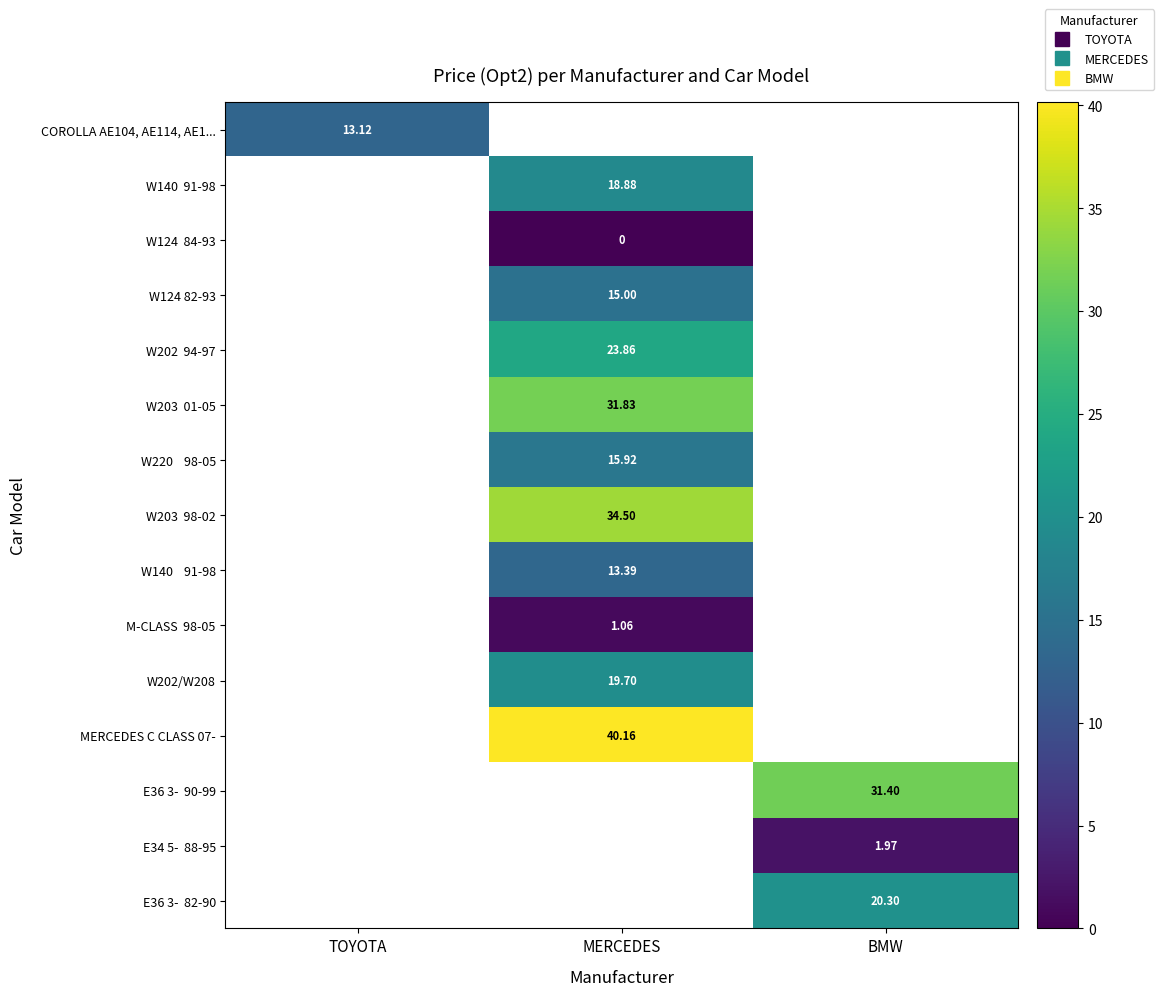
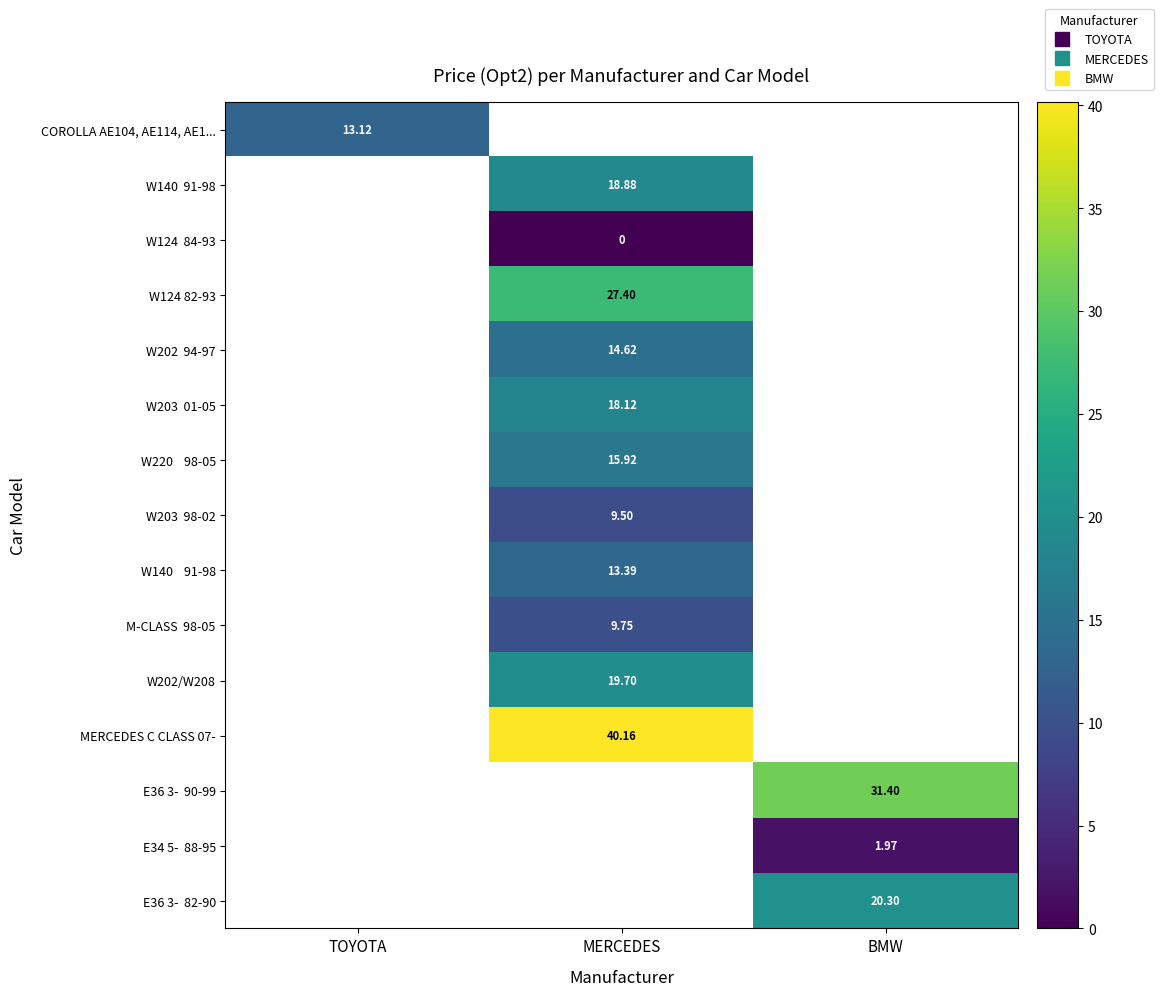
W124 82-93, MERCEDES: 15.00 -> 27.40
W202 94-97, MERCEDES: 23.86 -> 14.62
W203 01-05, MERCEDES: 31.83 -> 18.12
W203 98-02, MERCEDES: 34.50 -> 9.50
M-CLASS 98-05, MERCEDES: 1.06 -> 9.75
